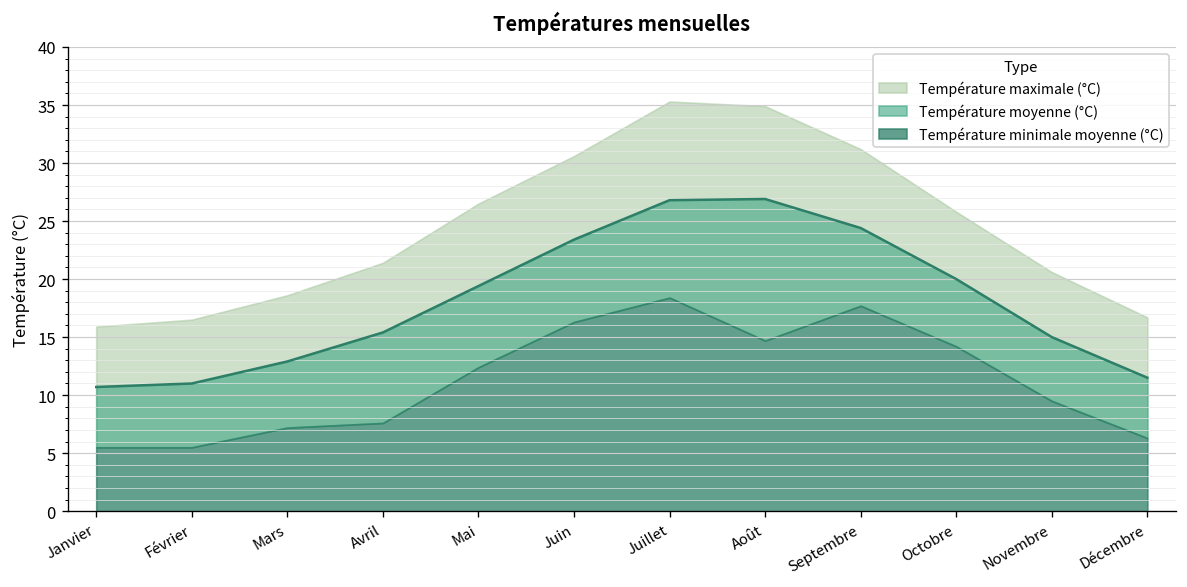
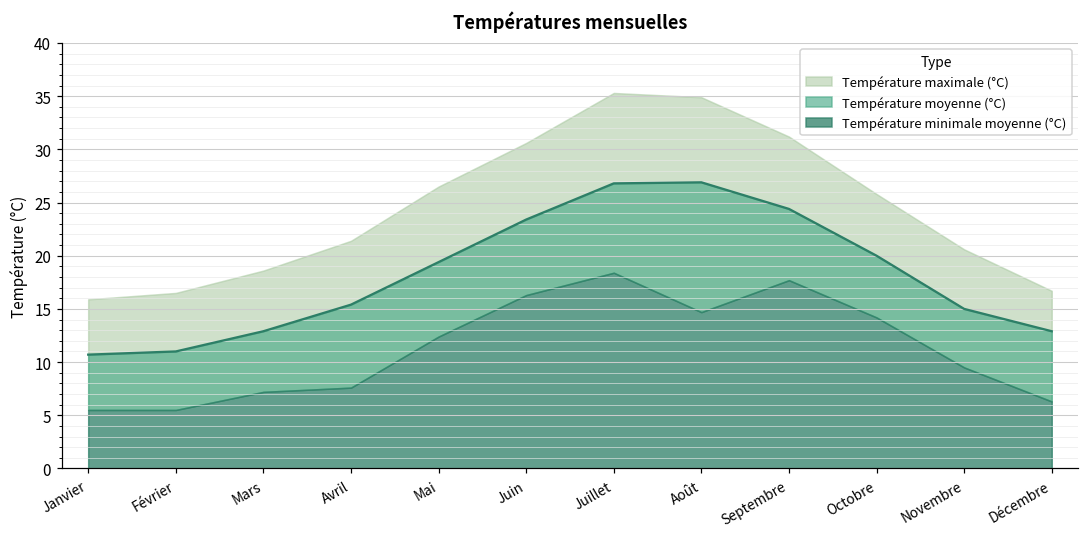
Température moyenne (°C), Décembre: 12 -> 13
